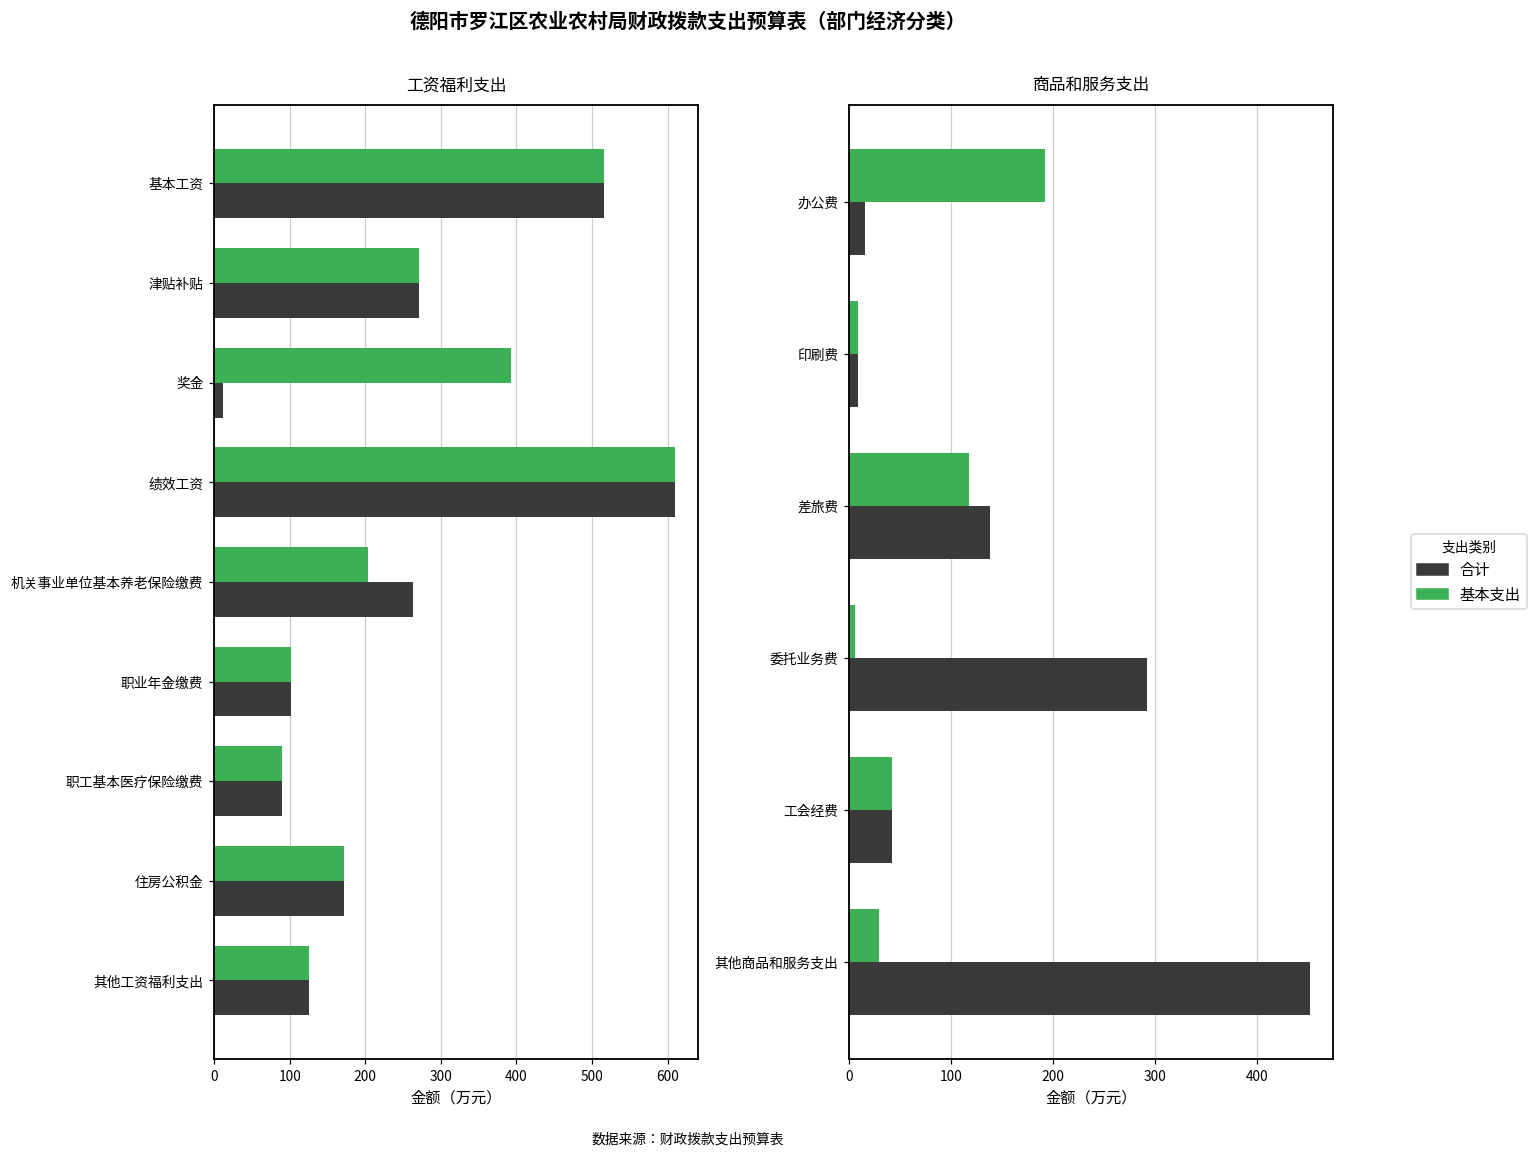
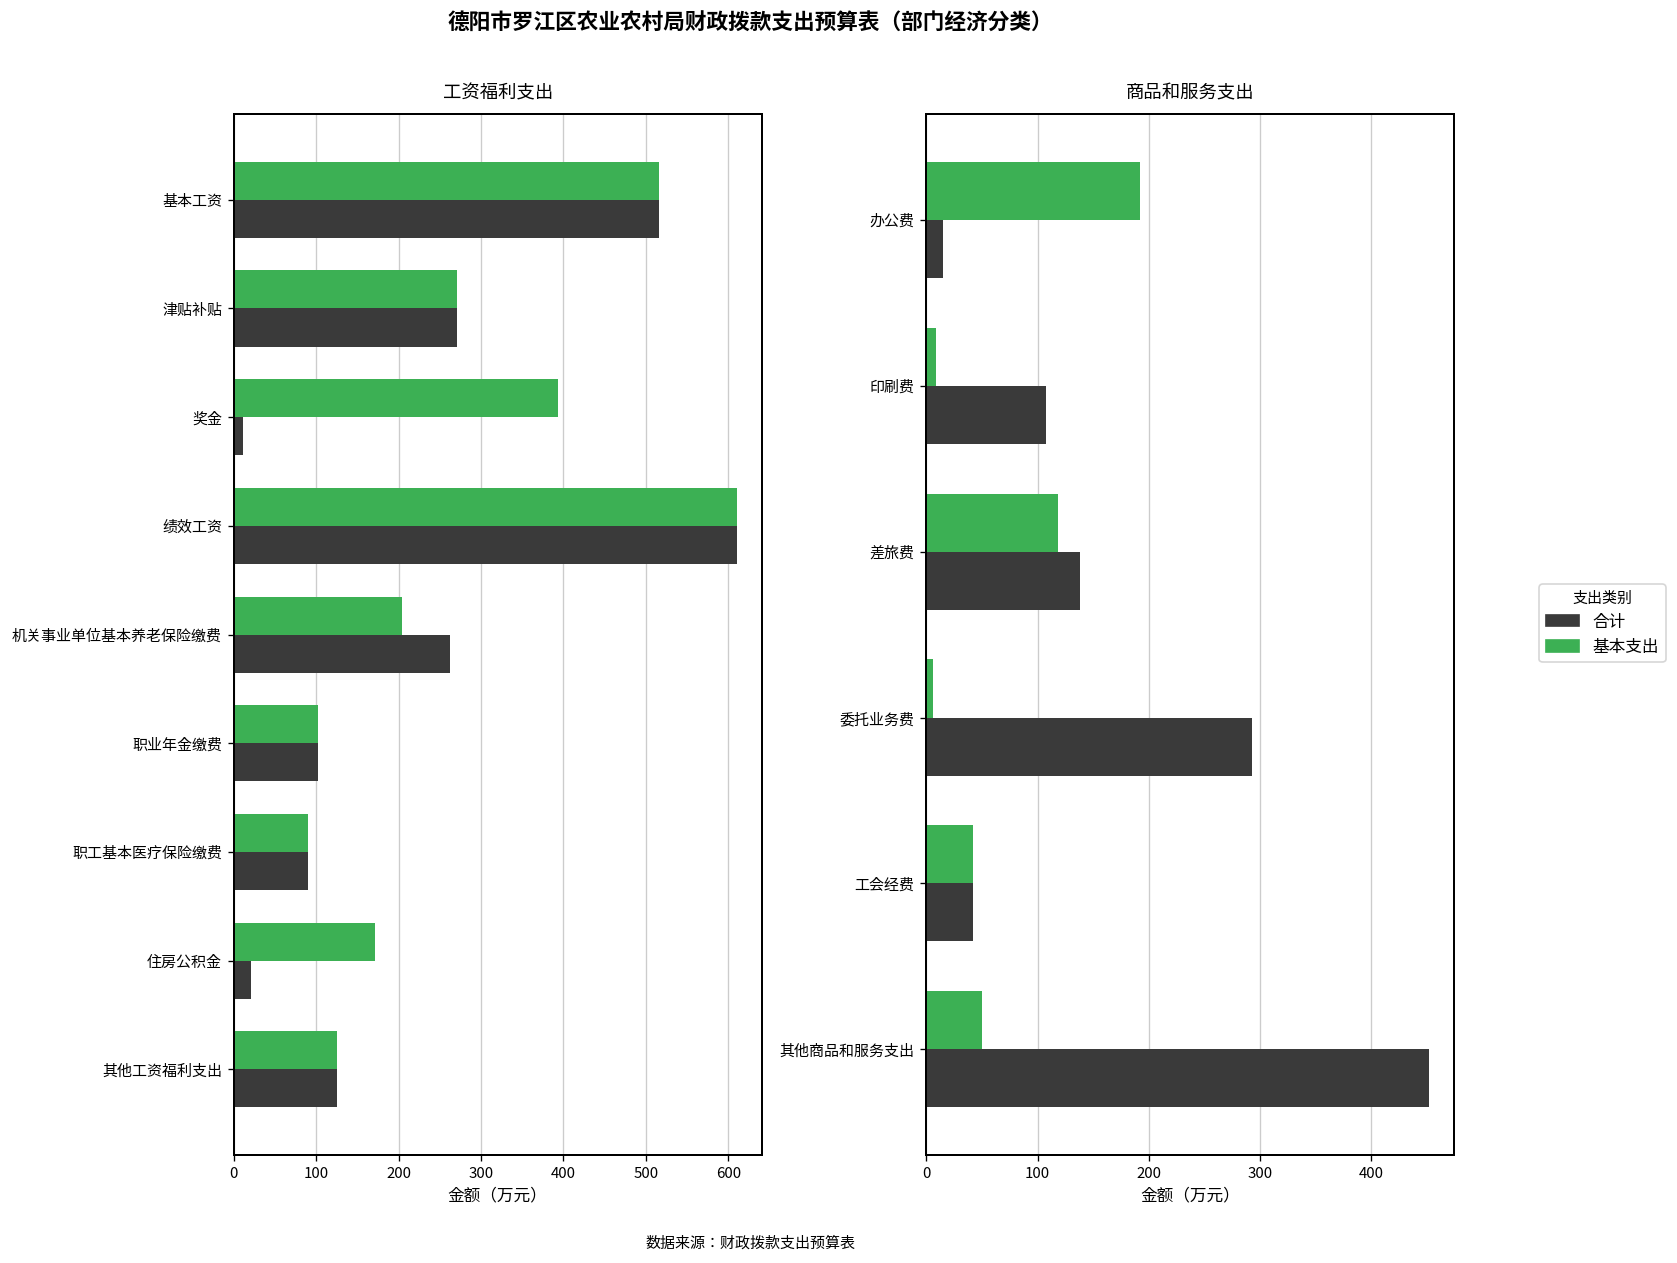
工资福利支出, 合计, 住房公积金: 170 -> 20
商品和服务支出, 合计, 印刷费: 10 -> 110
商品和服务支出, 基本支出, 其他商品和服务支出: 30 -> 50
